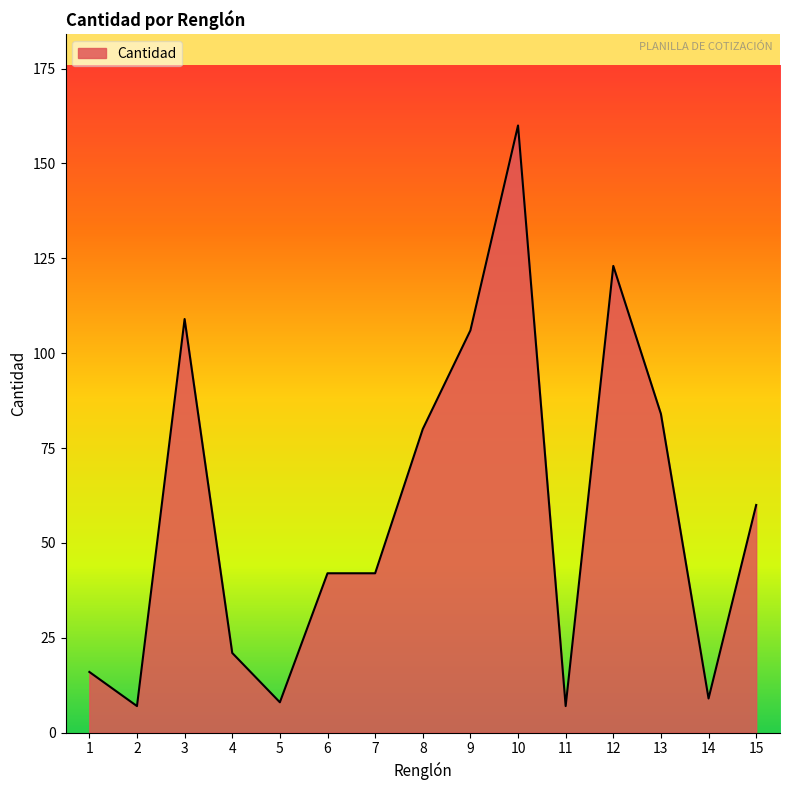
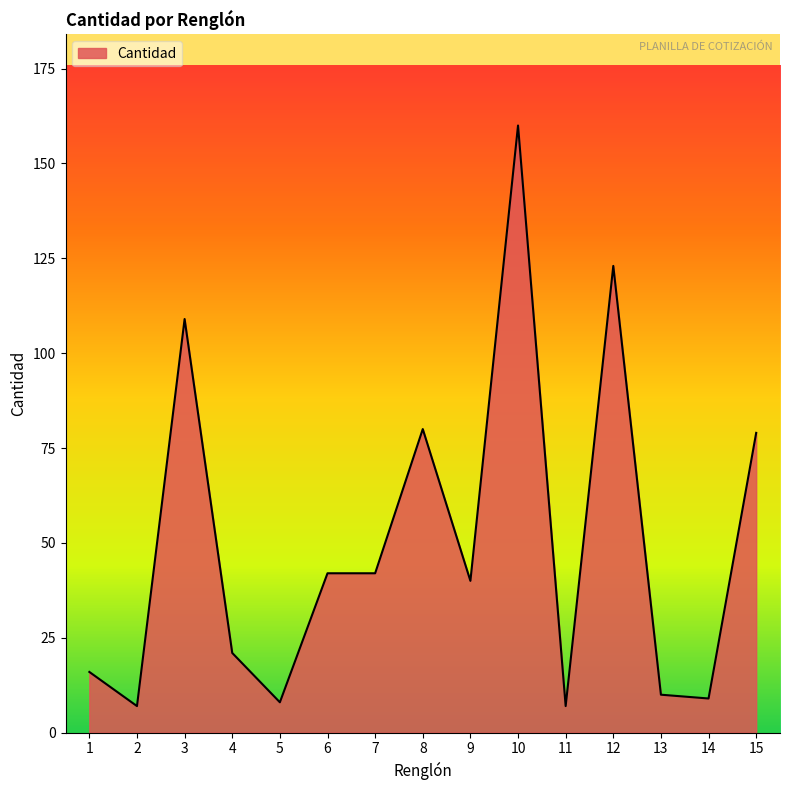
9: 106 -> 40
13: 84 -> 10
15: 60 -> 79
